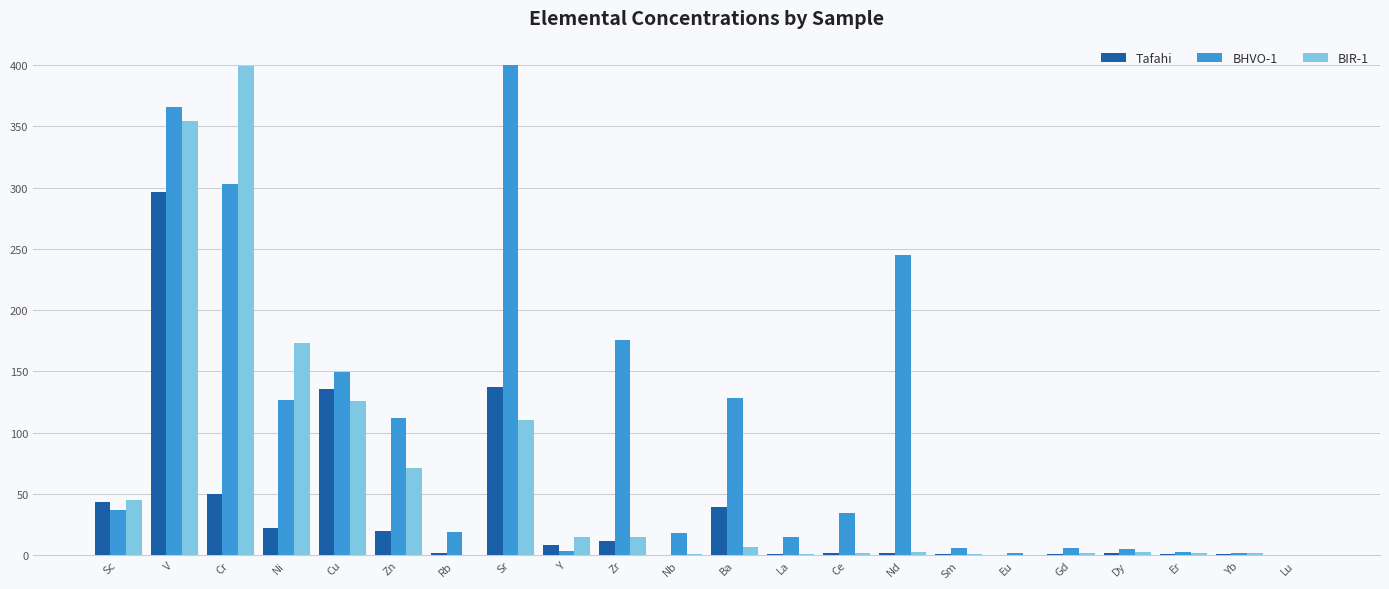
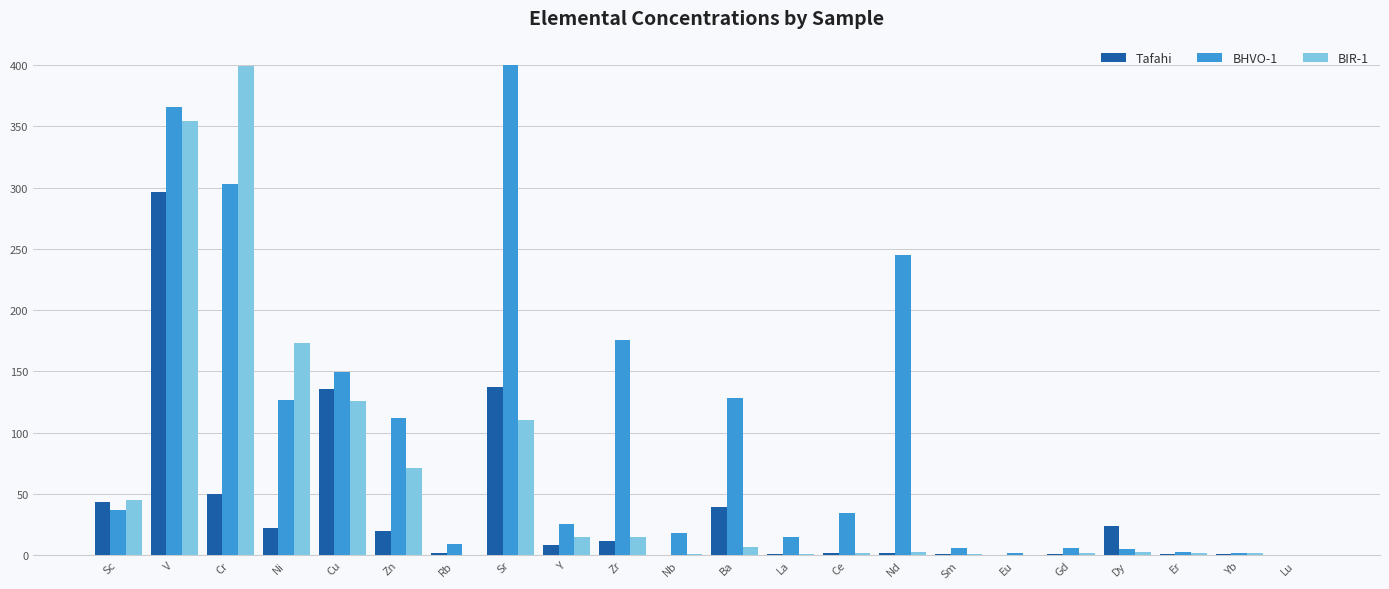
BHVO-1, Rb: 19 -> 9
BHVO-1, Y: 4 -> 25
Tafahi, Dy: 1 -> 24
